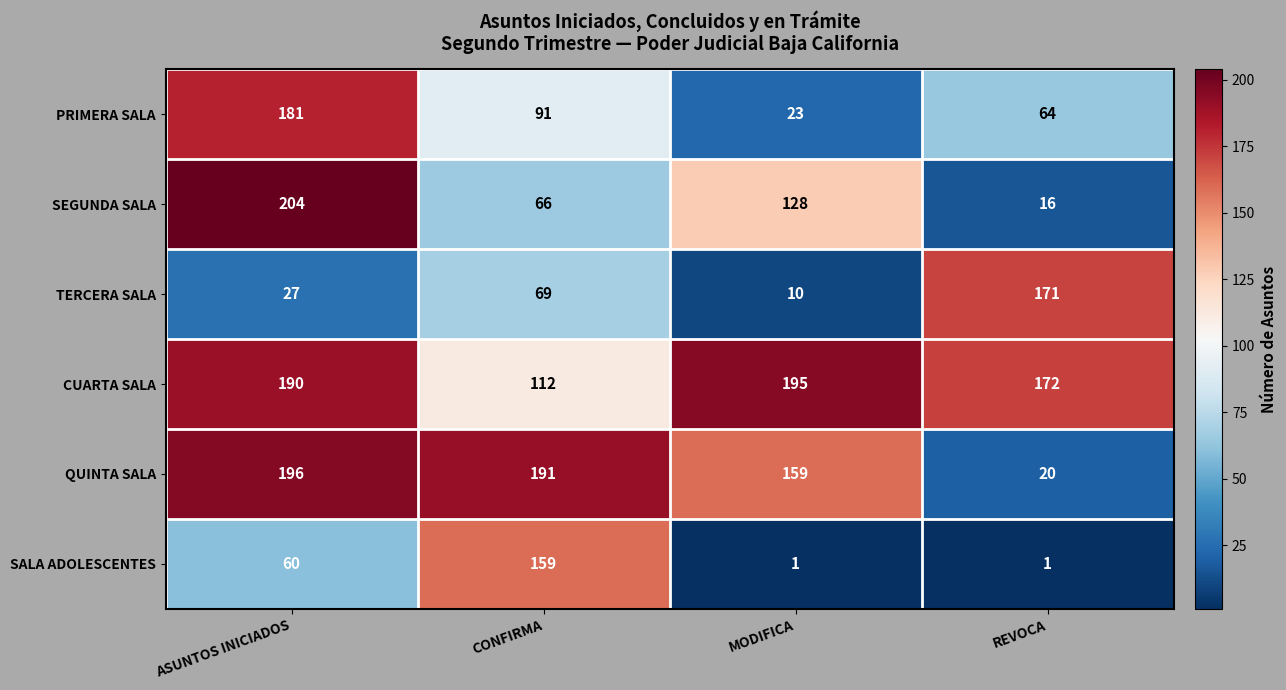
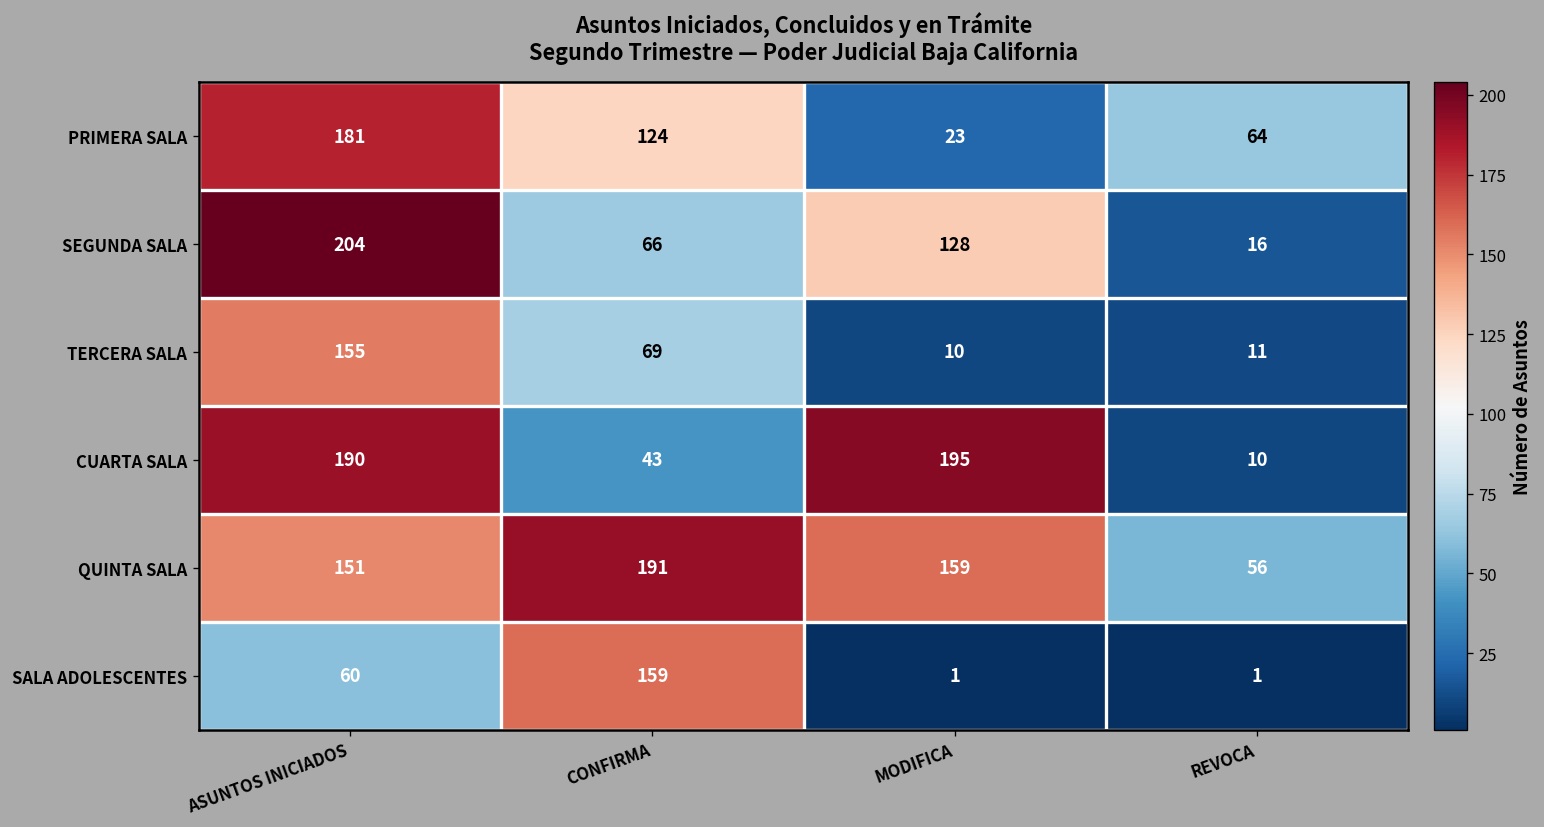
PRIMERA SALA, CONFIRMA: 91 -> 124
TERCERA SALA, ASUNTOS INICIADOS: 27 -> 155
TERCERA SALA, REVOCA: 171 -> 11
CUARTA SALA, CONFIRMA: 112 -> 43
CUARTA SALA, REVOCA: 172 -> 10
QUINTA SALA, ASUNTOS INICIADOS: 196 -> 151
QUINTA SALA, REVOCA: 20 -> 56
